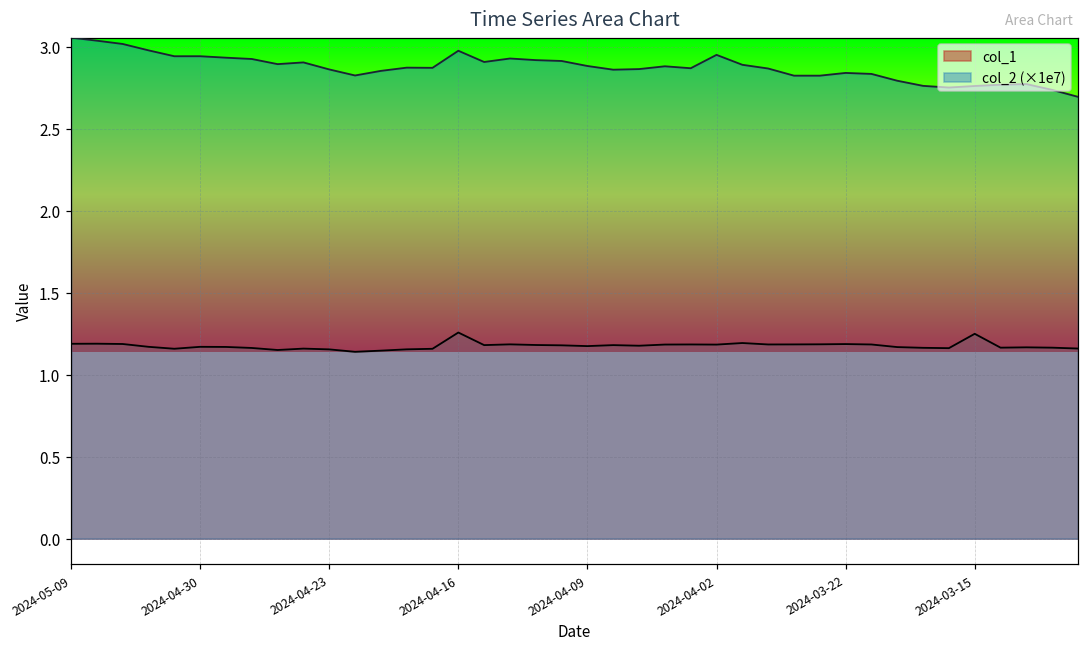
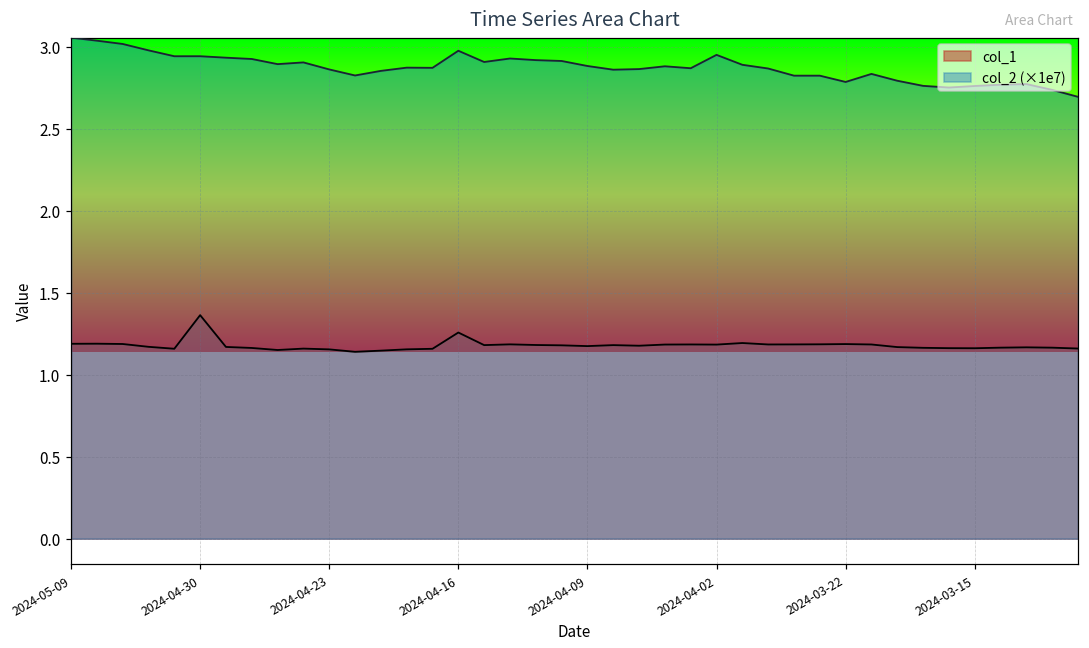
col_1, 2024-04-30: 1.17 -> 1.36
col_2 (×1e7), 2024-03-22: 2.84 -> 2.79
col_1, 2024-03-15: 1.25 -> 1.16
